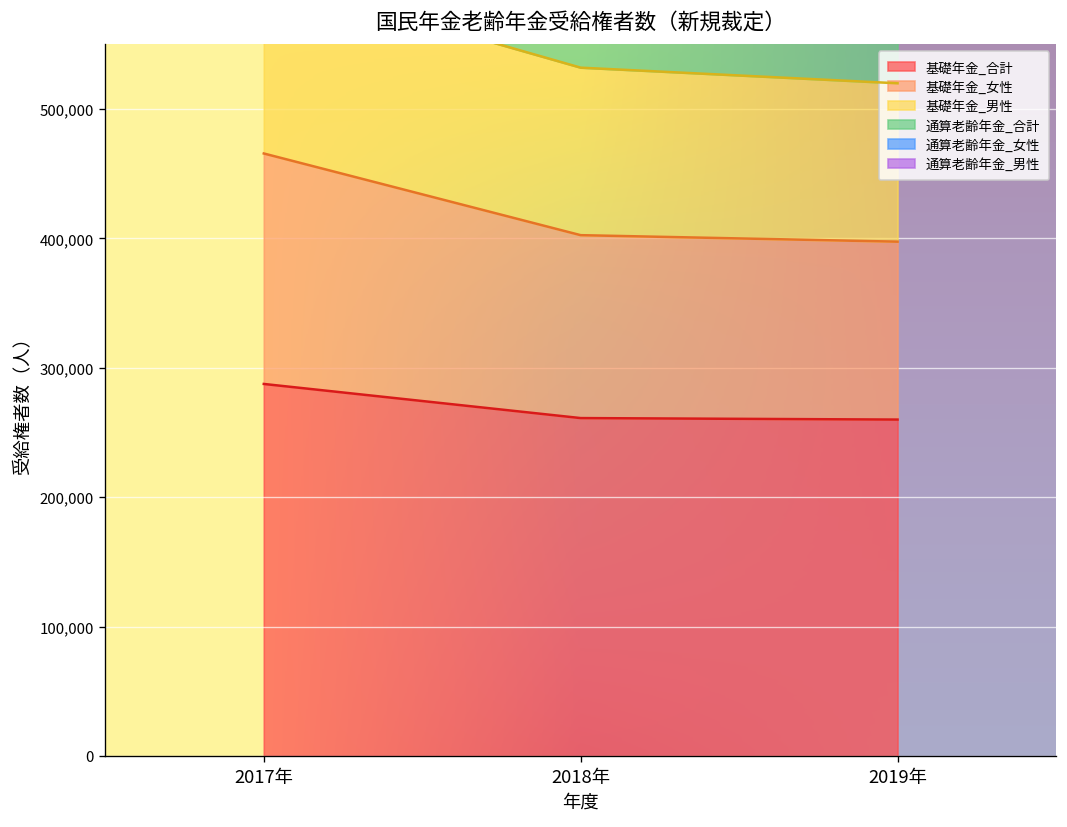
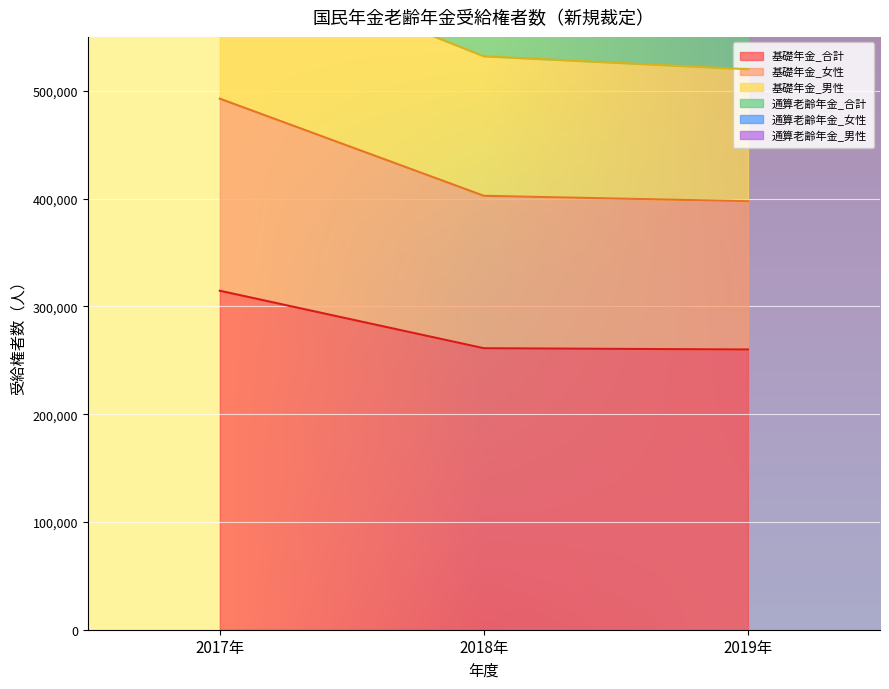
基礎年金_合計, 2017年: 288,000 -> 314,000
